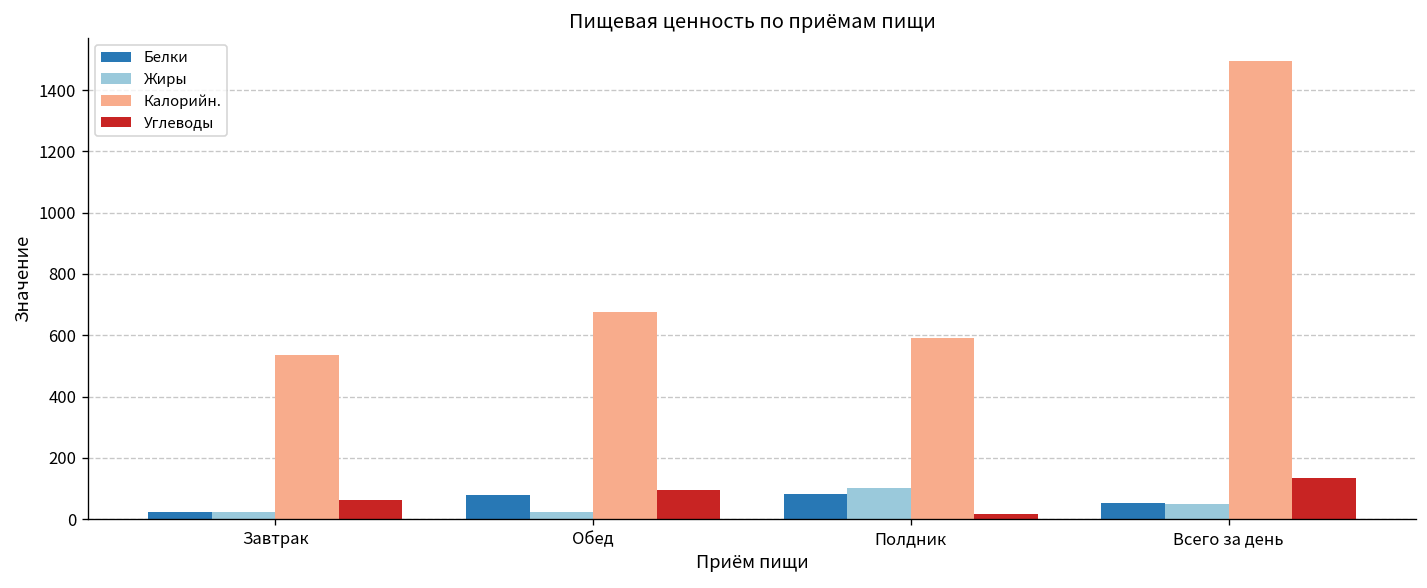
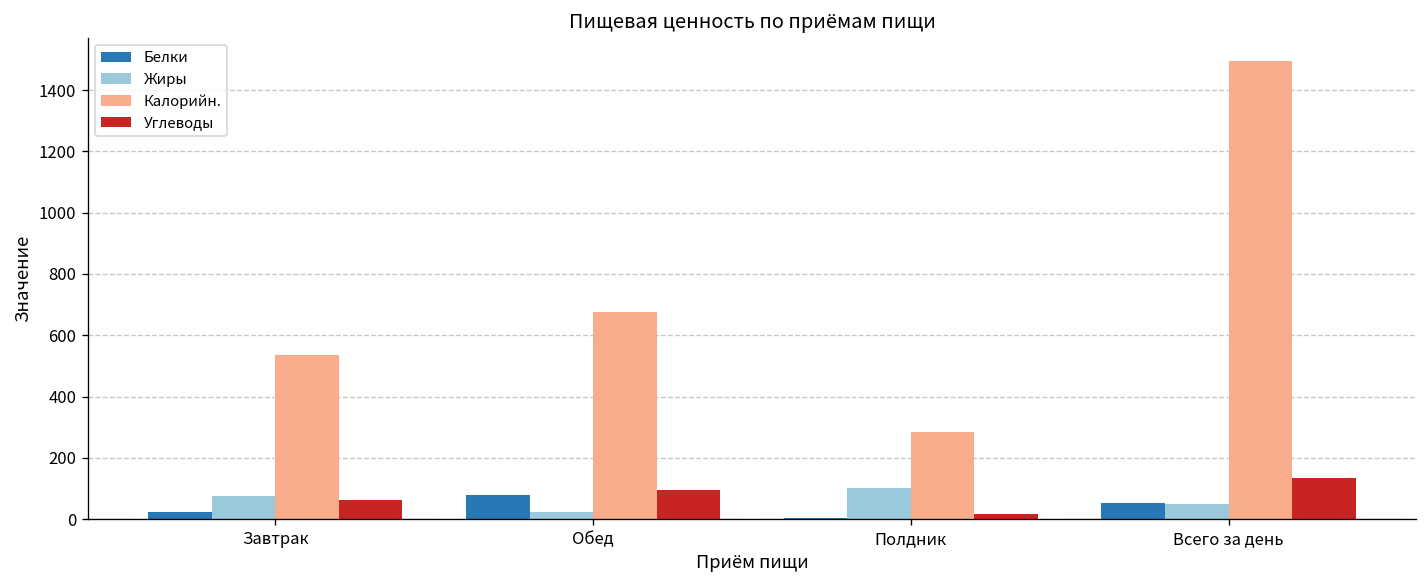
Жиры, Завтрак: 20 -> 80
Белки, Полдник: 80 -> 0
Калорийн., Полдник: 590 -> 290
